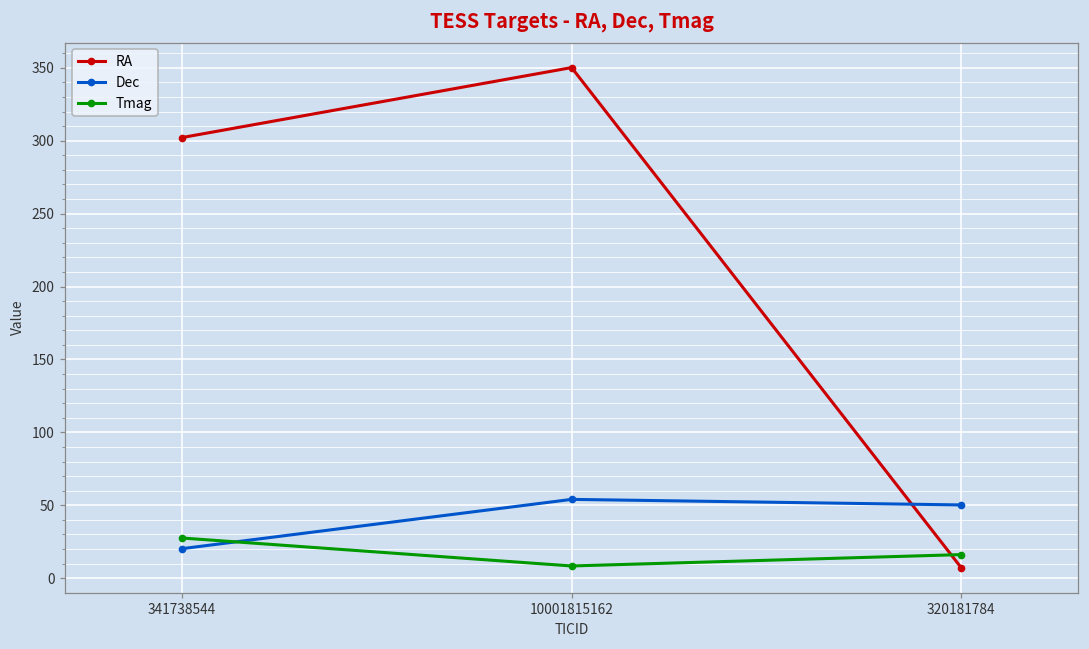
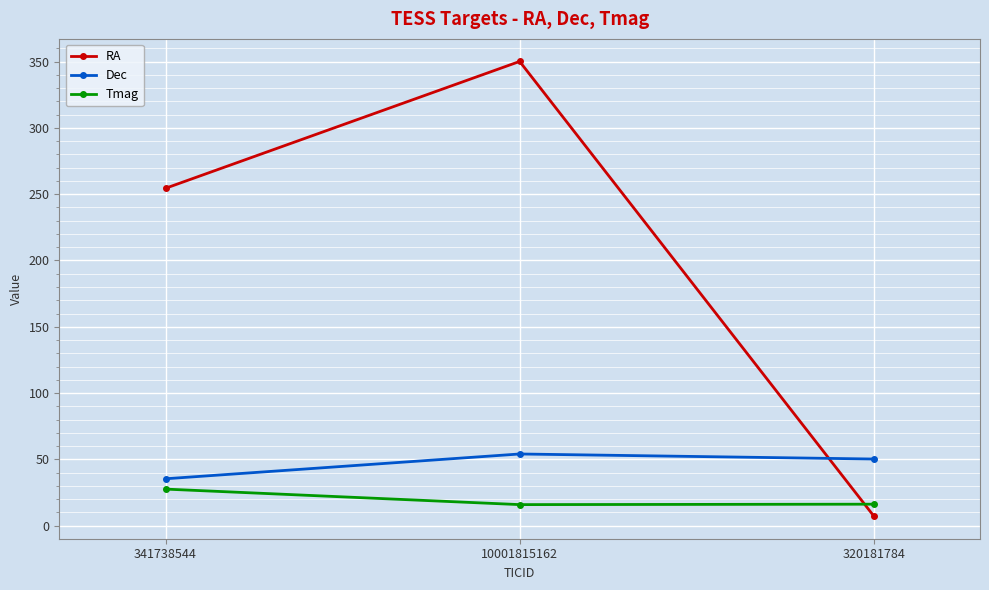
RA, 341738544: 302 -> 254
Dec, 341738544: 20 -> 35
Tmag, 10001815162: 8 -> 16
